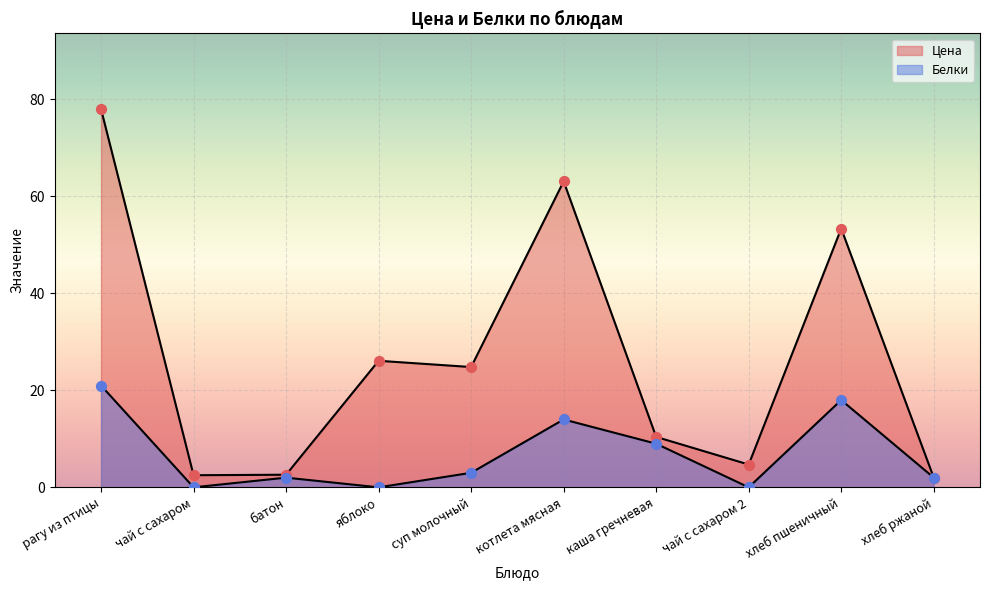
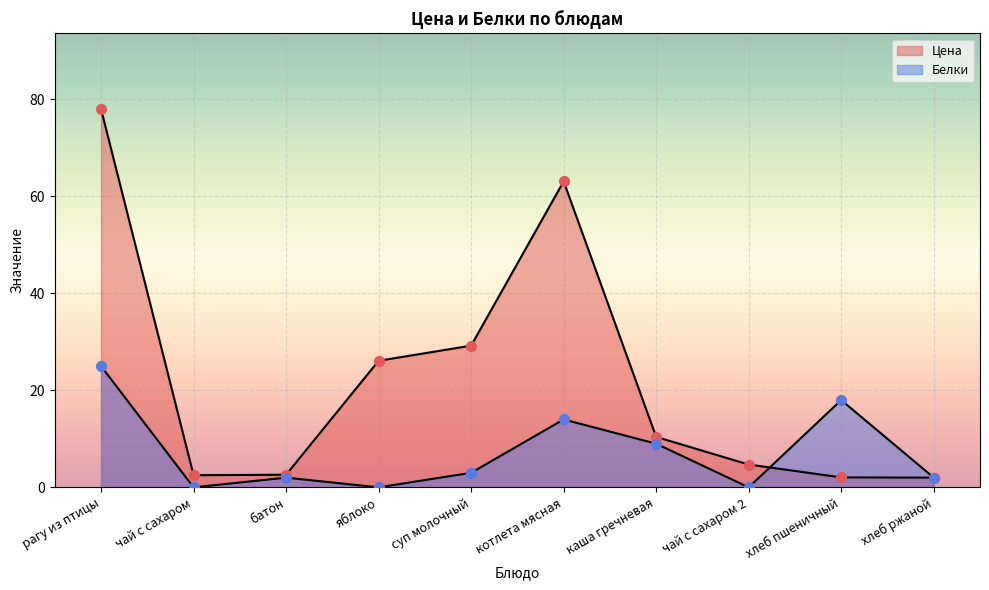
Белки, рагу из птицы: 21 -> 25
Цена, суп молочный: 25 -> 29
Цена, хлеб пшеничный: 53 -> 2
